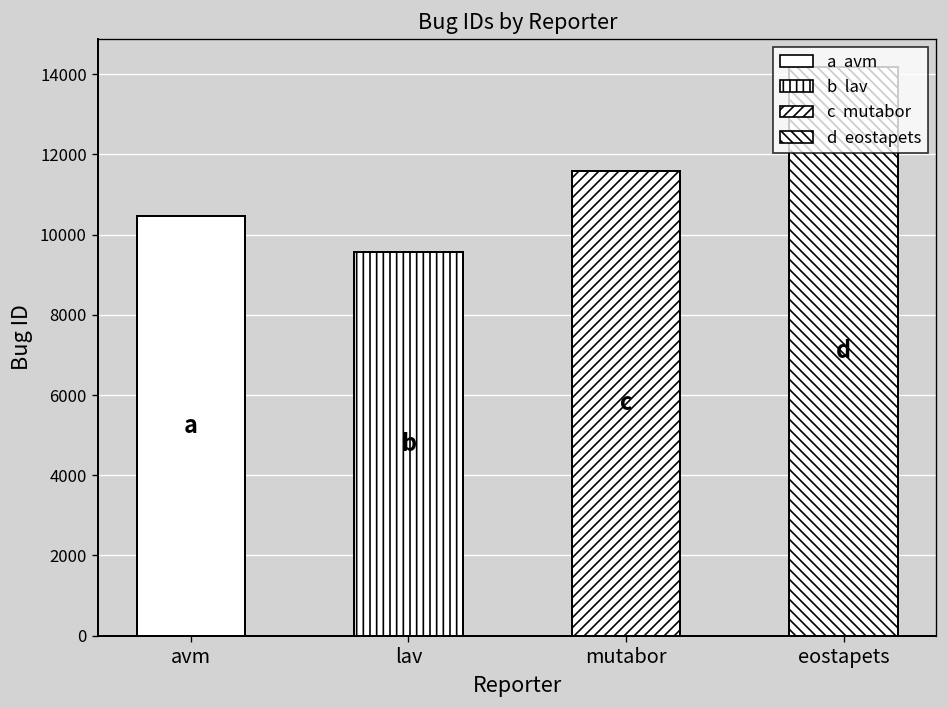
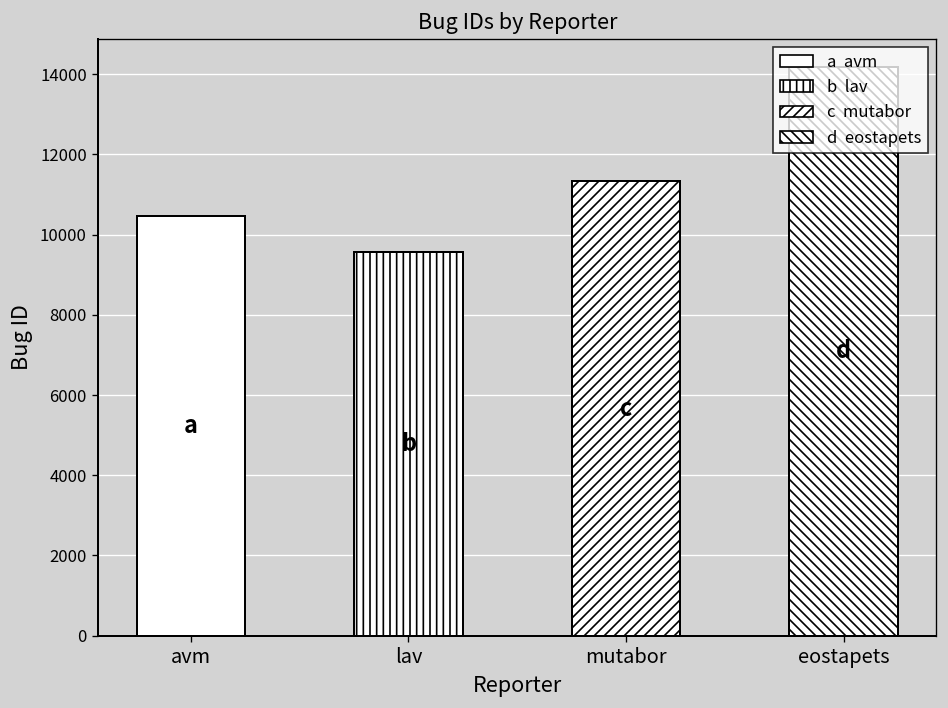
mutabor: 11600 -> 11300
